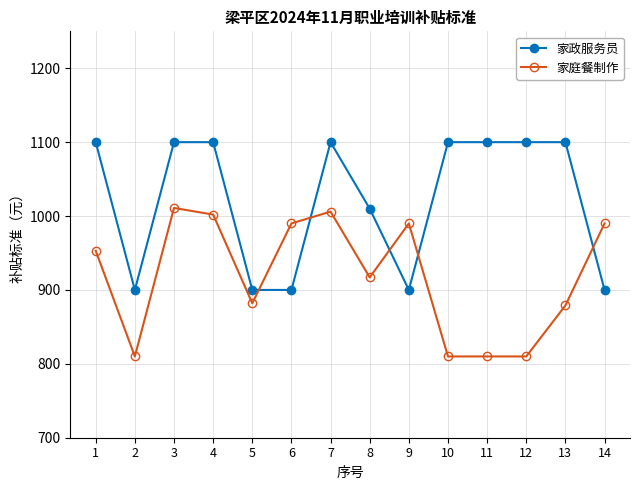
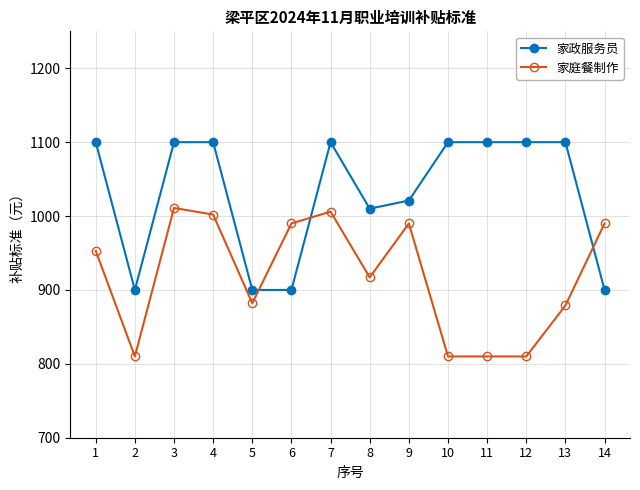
家政服务员, 9: 900 -> 1020
